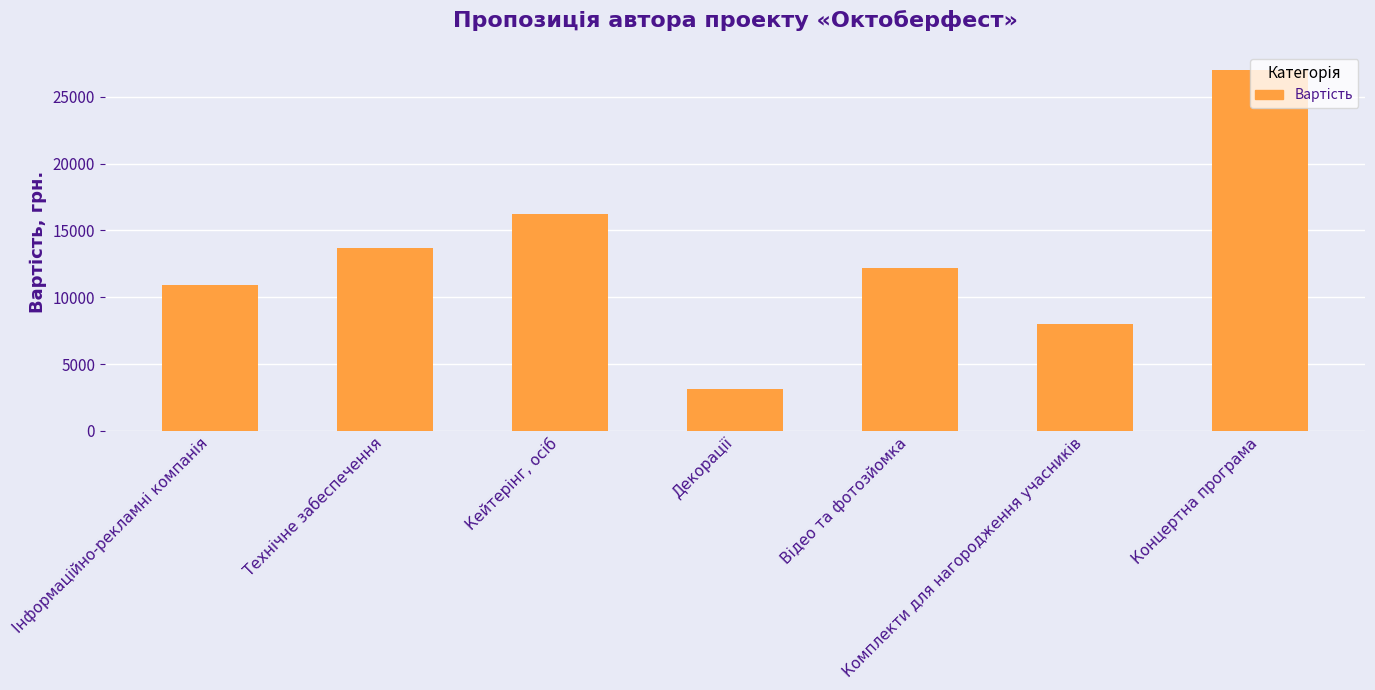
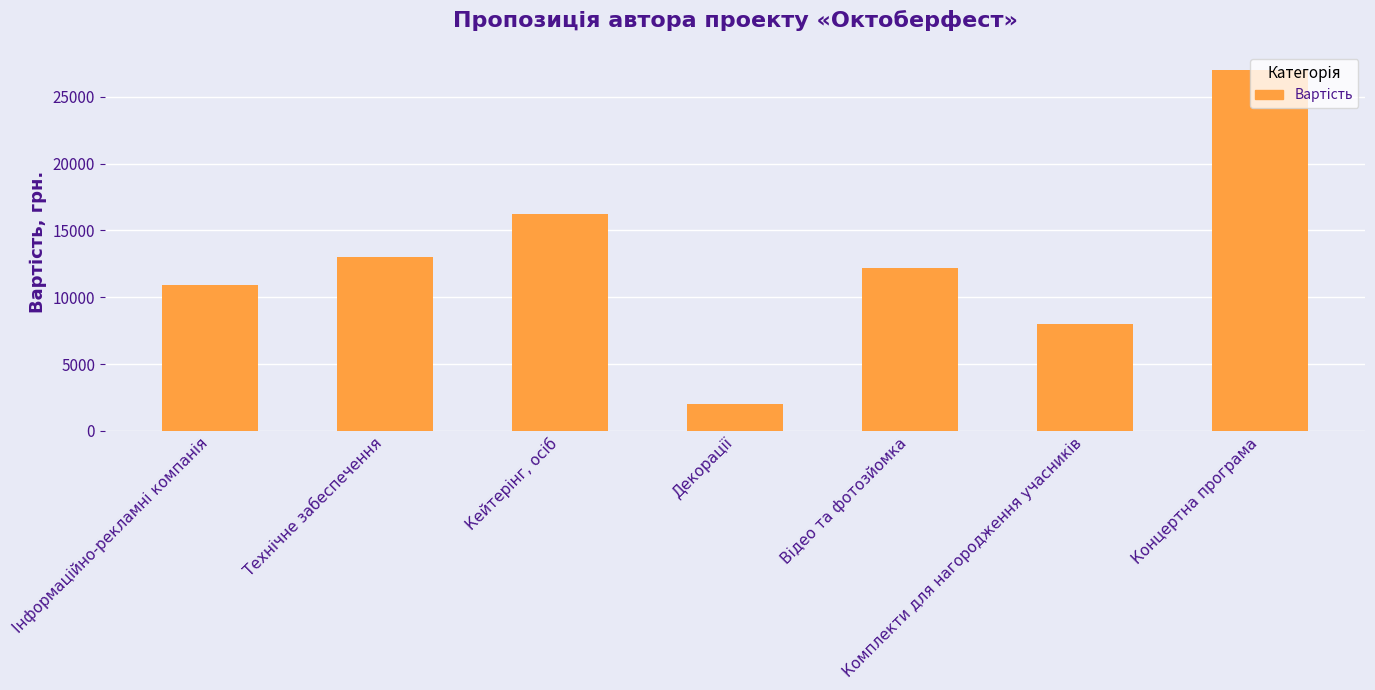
Технічне забеспечення: 13700 -> 13000
Декорації: 3100 -> 2000
